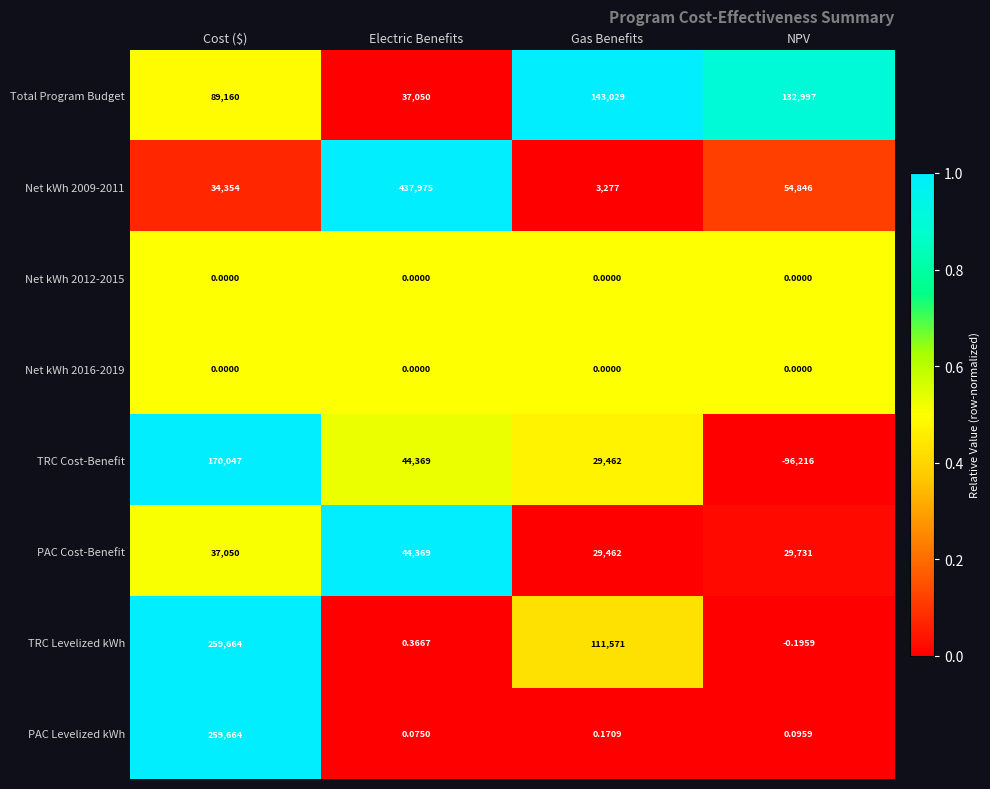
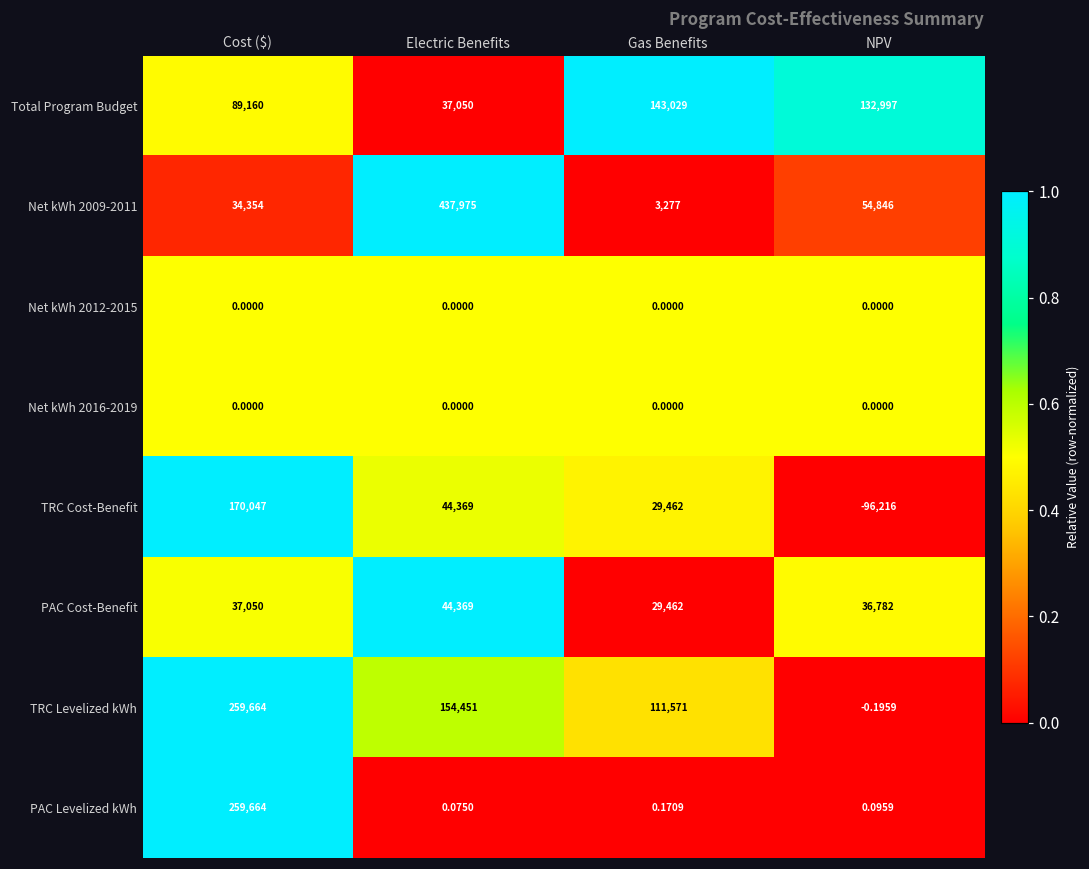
PAC Cost-Benefit, NPV: 29,731 -> 36,782
TRC Levelized kWh, Electric Benefits: 0.3667 -> 154,451
